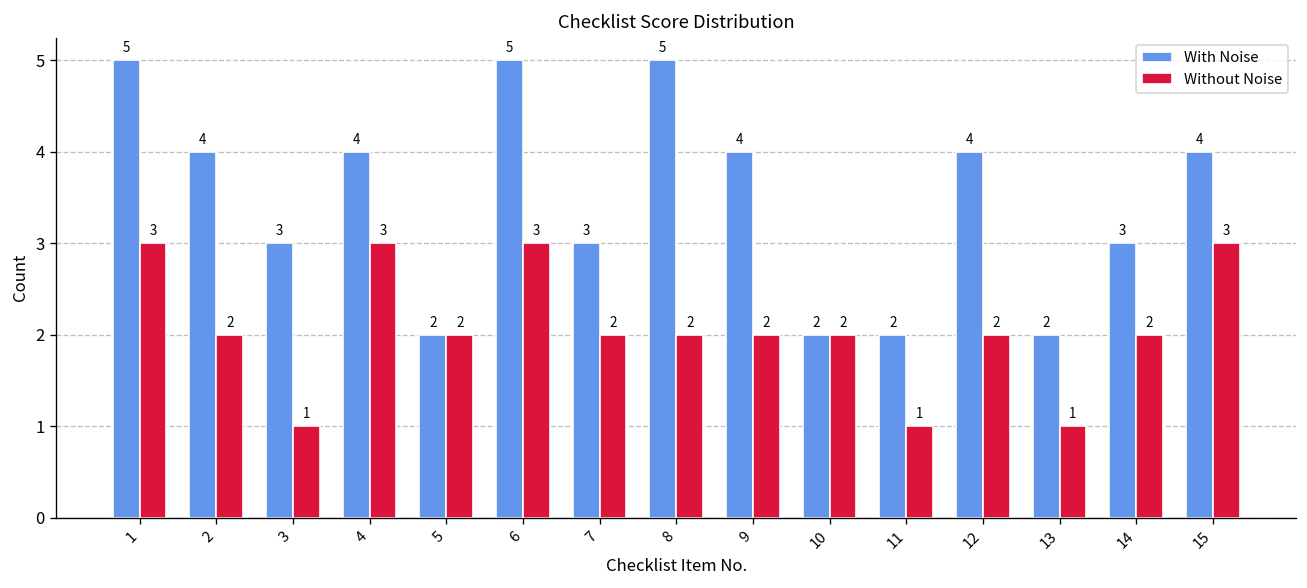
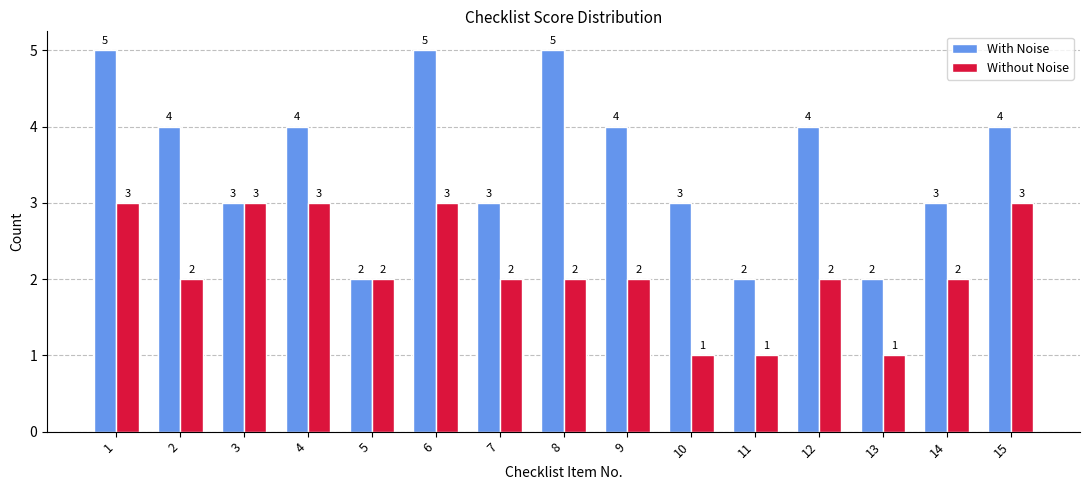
Without Noise, 3: 1 -> 3
With Noise, 10: 2 -> 3
Without Noise, 10: 2 -> 1
